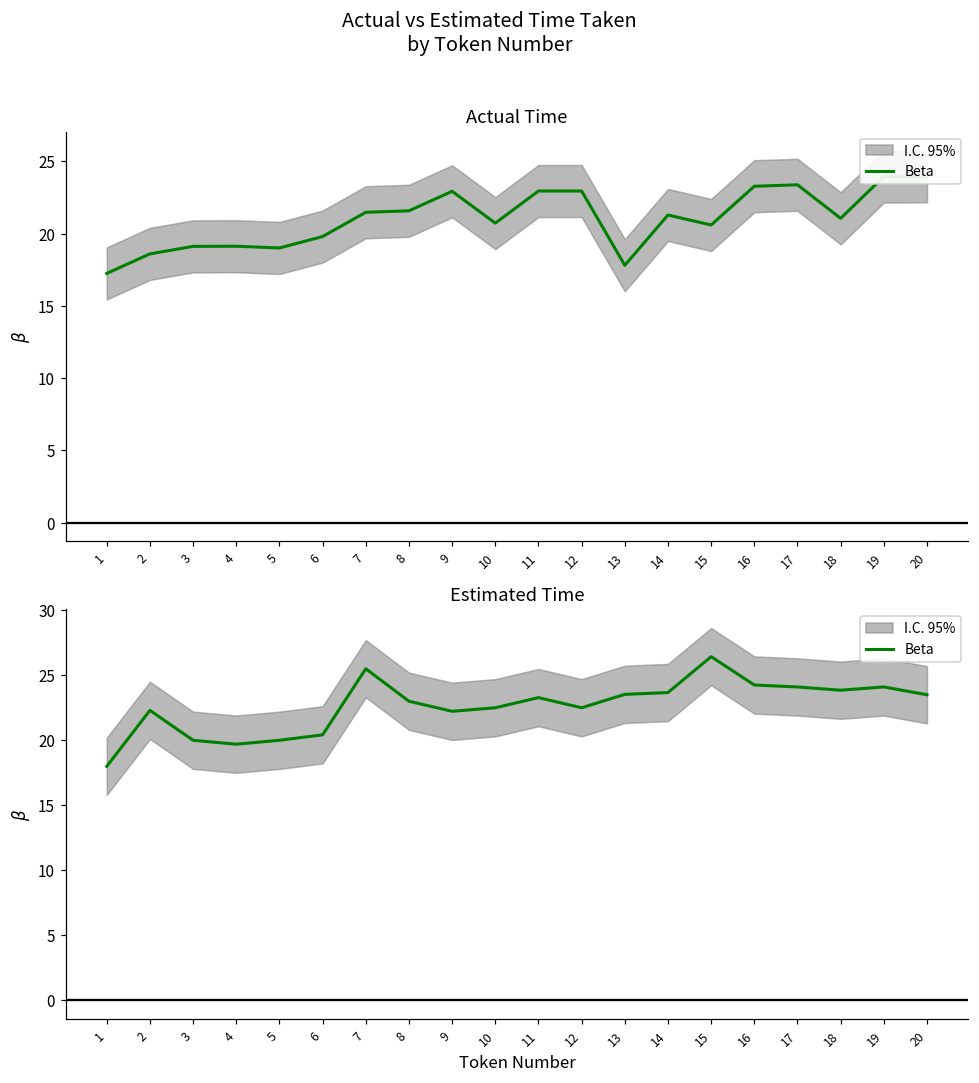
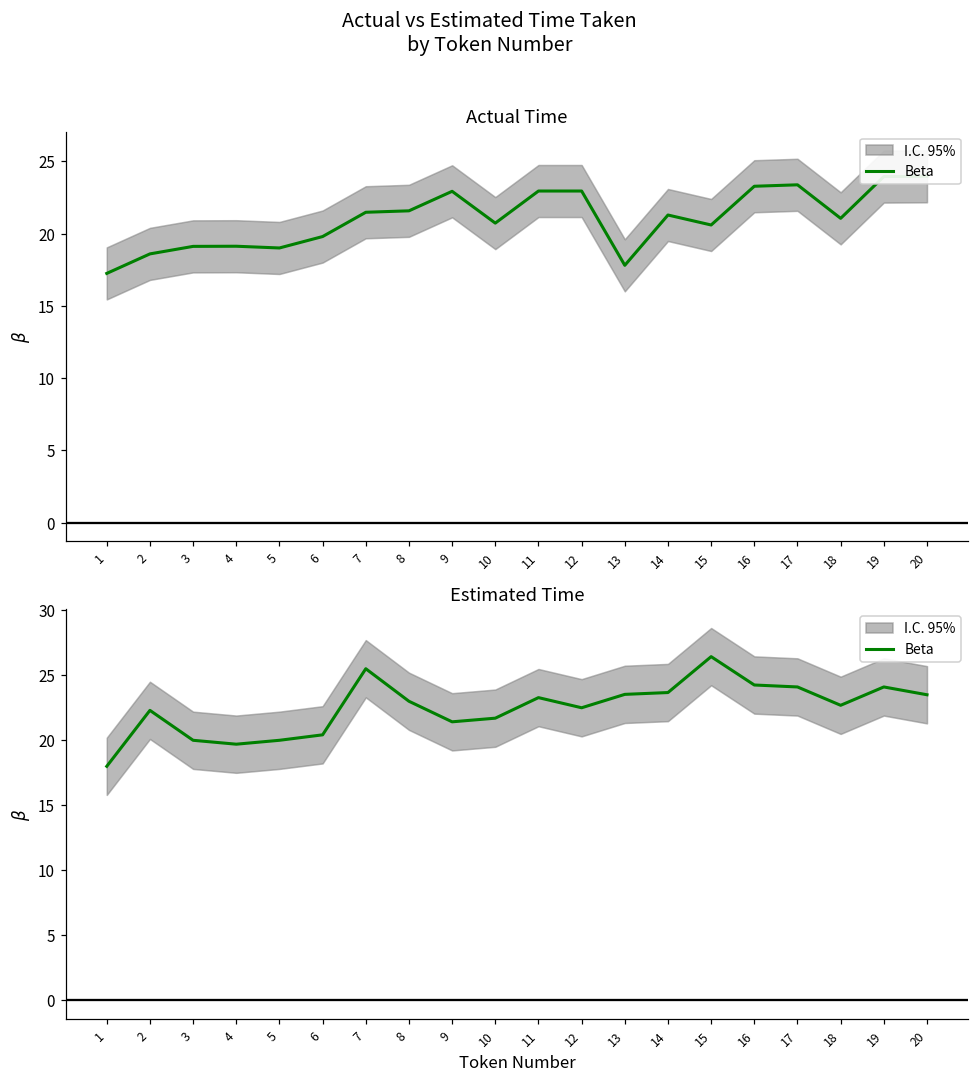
Estimated Time, Beta, 9: 22.2 -> 21.4
Estimated Time, Beta, 10: 22.5 -> 21.7
Estimated Time, Beta, 18: 23.9 -> 22.7
